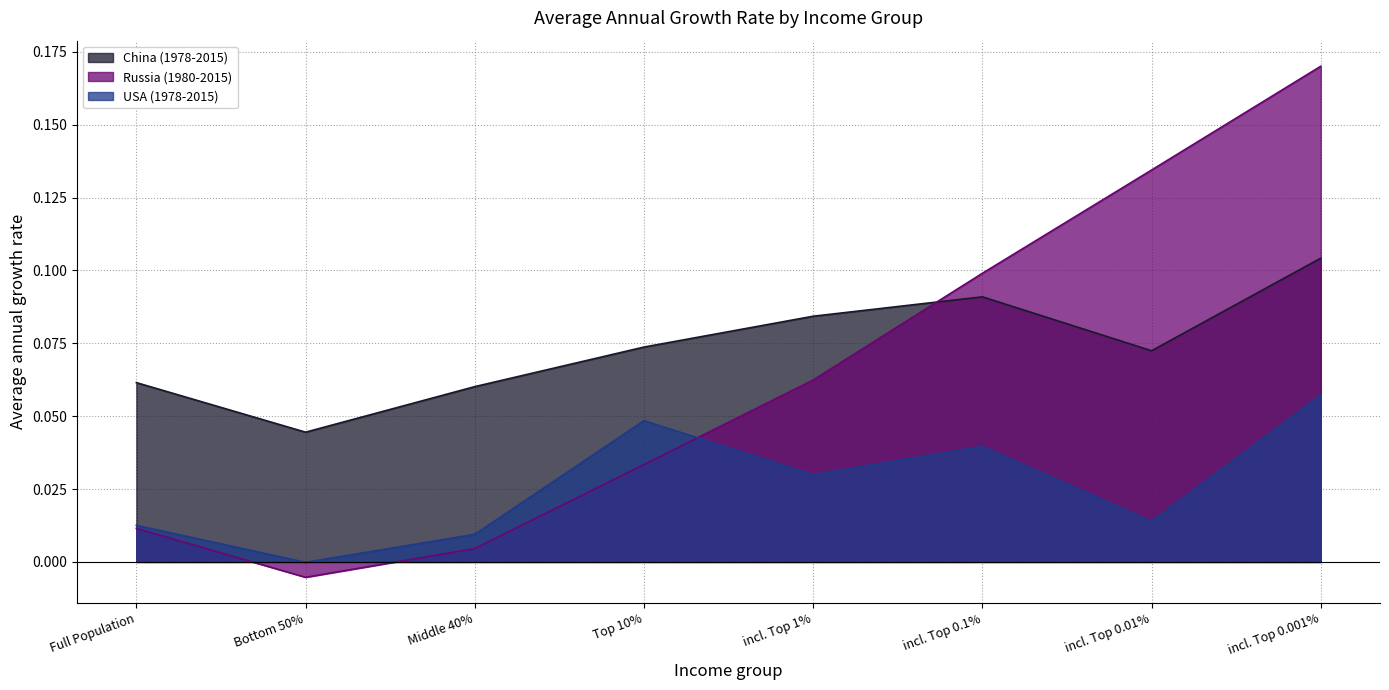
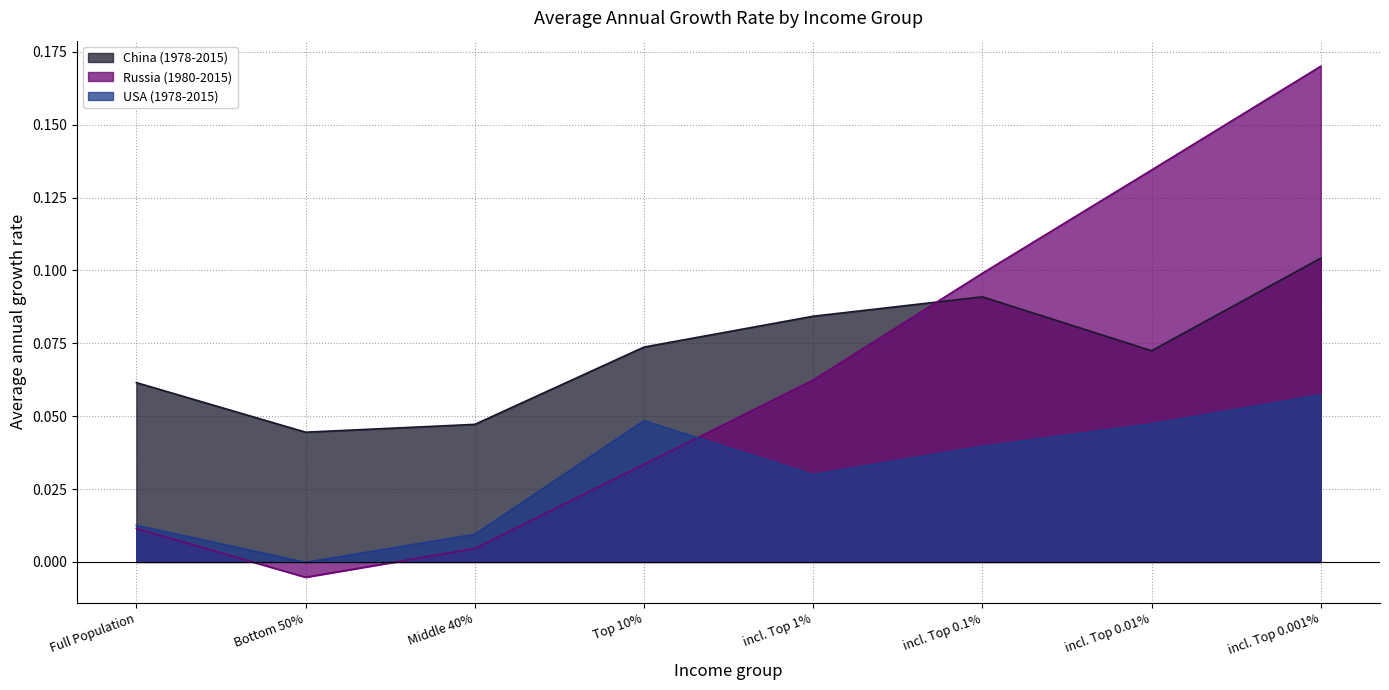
China (1978-2015), Middle 40%: 0.060 -> 0.047
USA (1978-2015), incl. Top 0.01%: 0.014 -> 0.047
